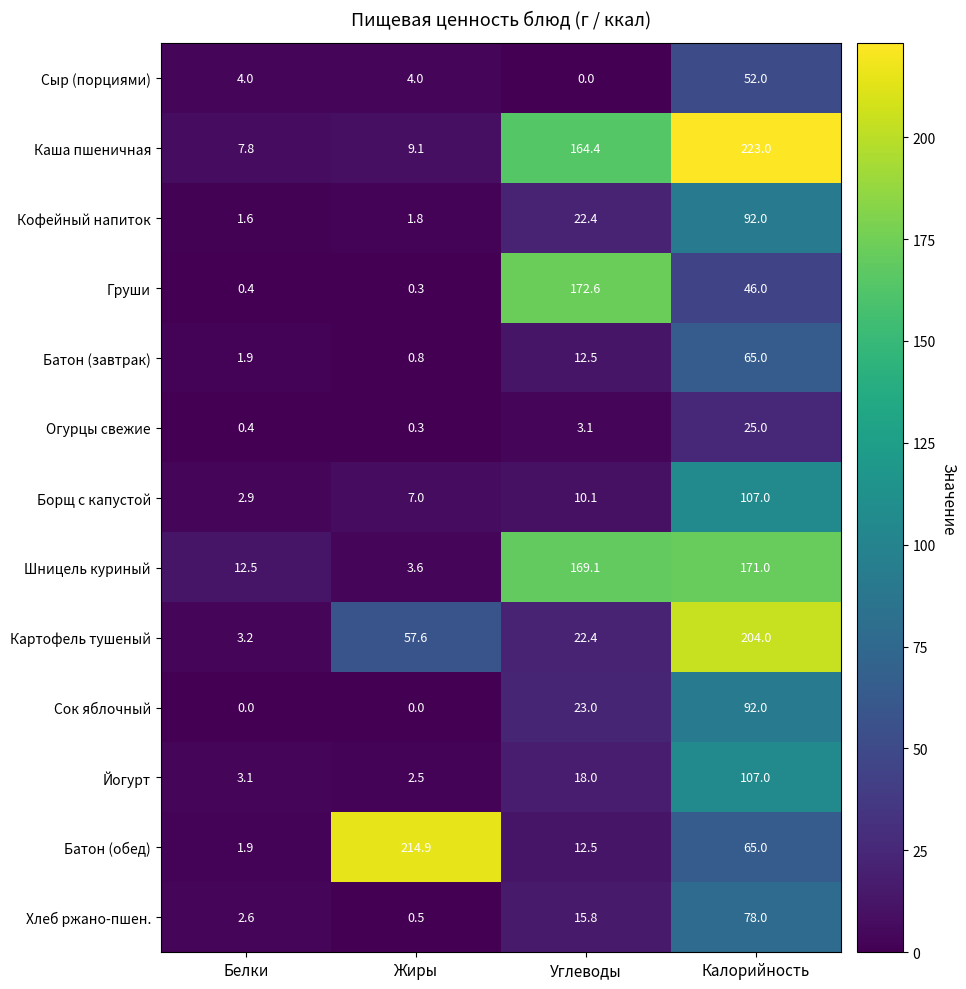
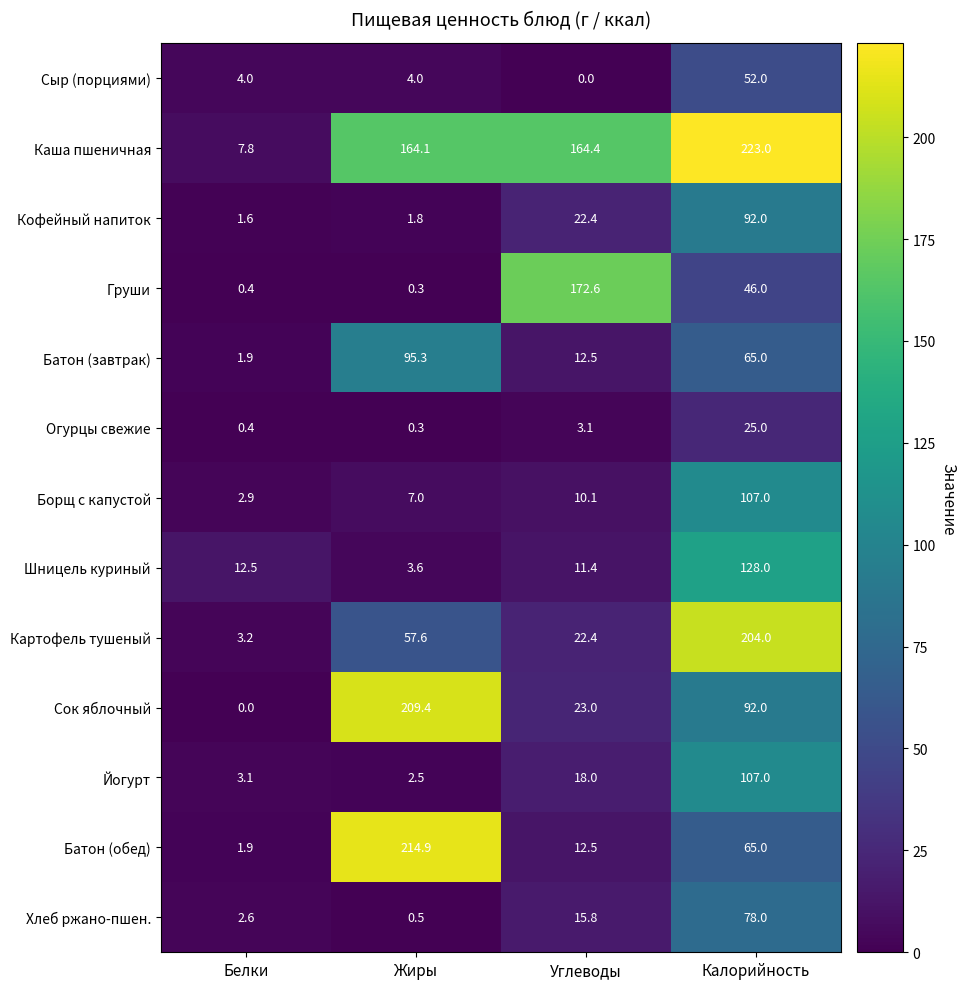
Каша пшеничная, Жиры: 9.1 -> 164.1
Батон (завтрак), Жиры: 0.8 -> 95.3
Шницель куриный, Углеводы: 169.1 -> 11.4
Шницель куриный, Калорийность: 171.0 -> 128.0
Сок яблочный, Жиры: 0.0 -> 209.4
